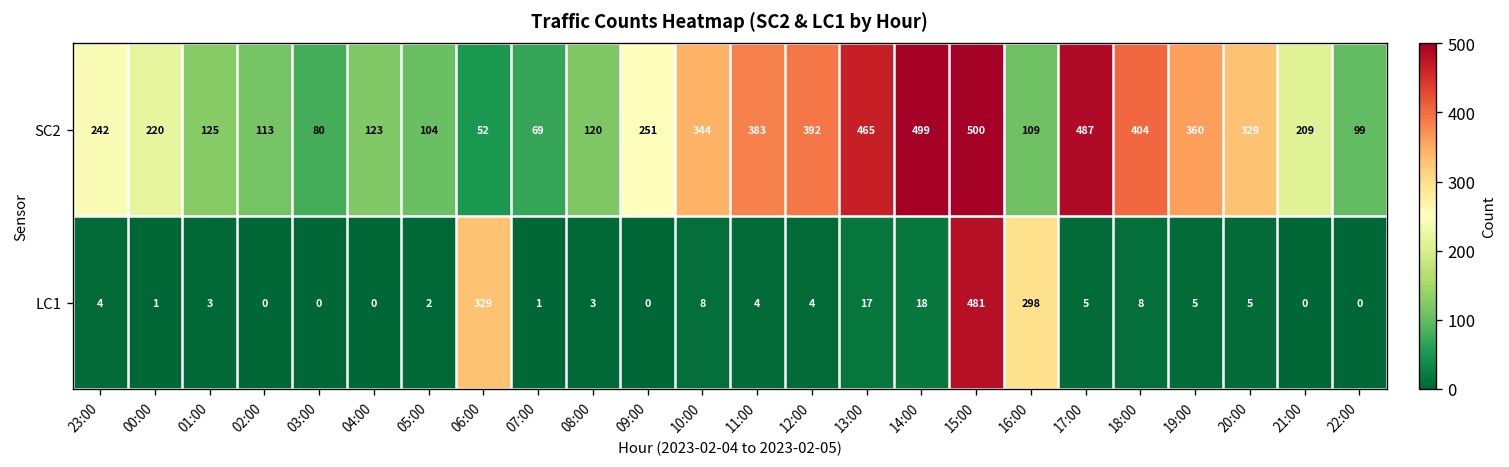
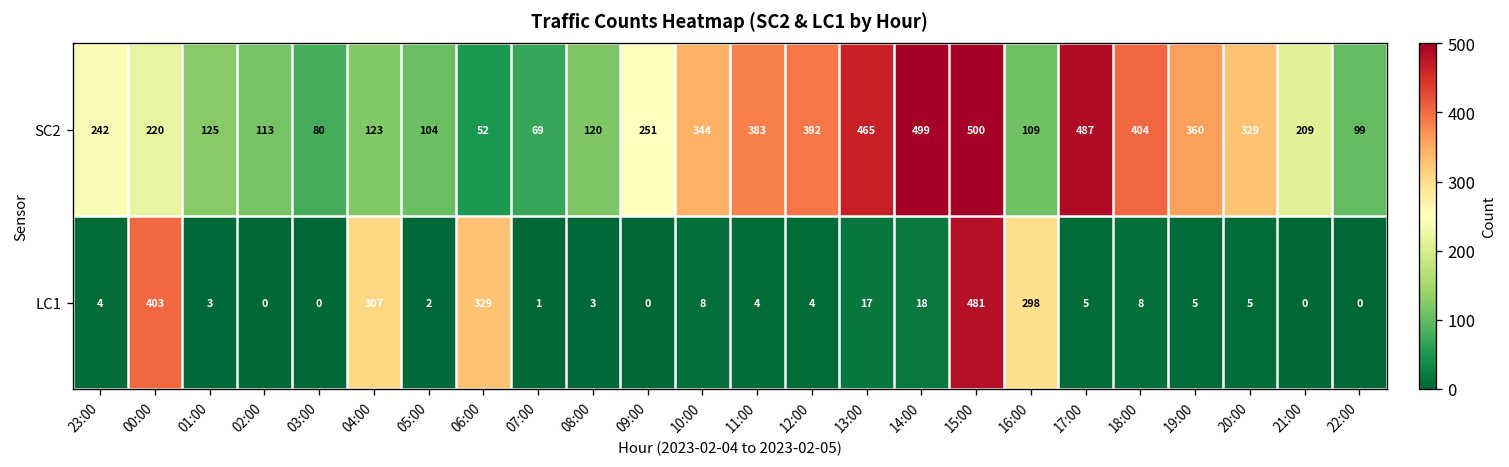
LC1, 00:00: 1 -> 403
LC1, 04:00: 0 -> 307
